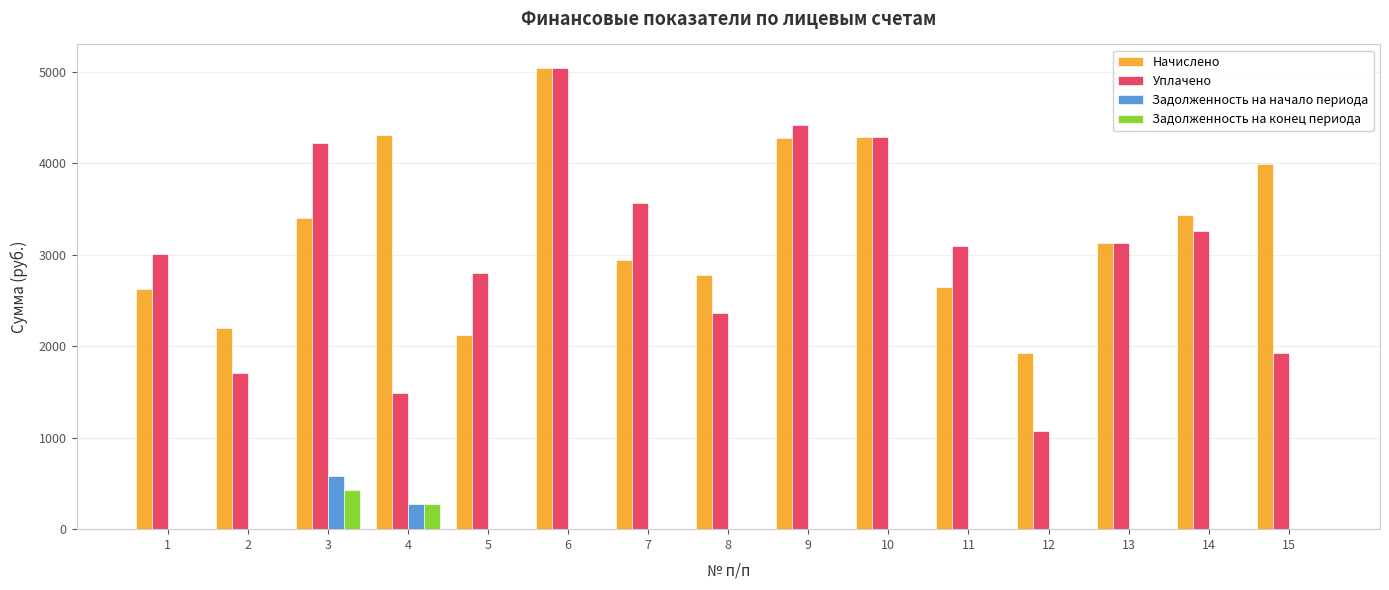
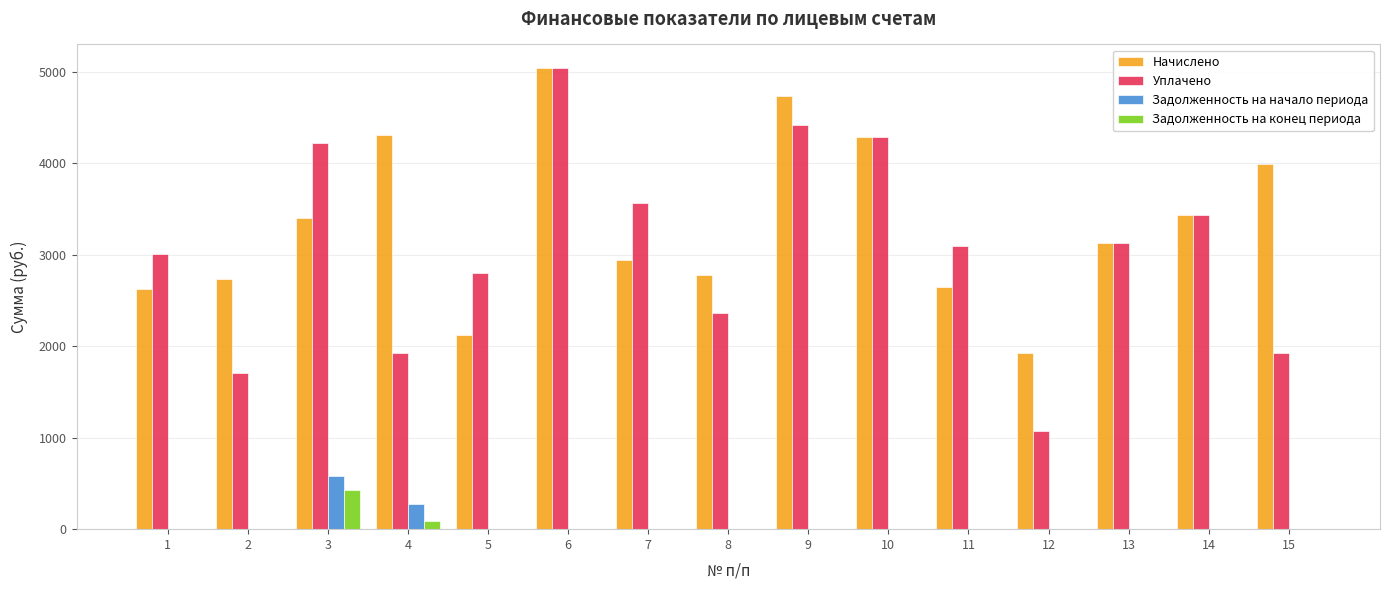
Начислено, 2: 2200 -> 2700
Уплачено, 4: 1500 -> 1900
Задолженность на конец периода, 4: 300 -> 100
Начислено, 9: 4300 -> 4700
Уплачено, 14: 3300 -> 3400
